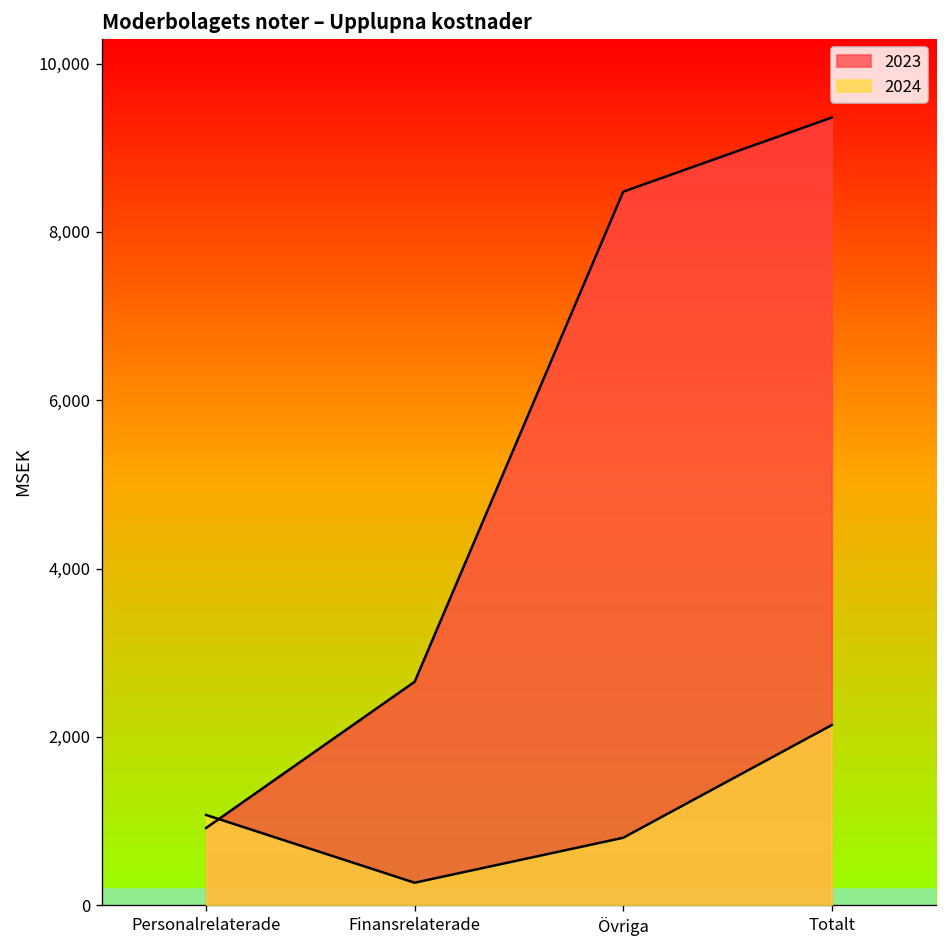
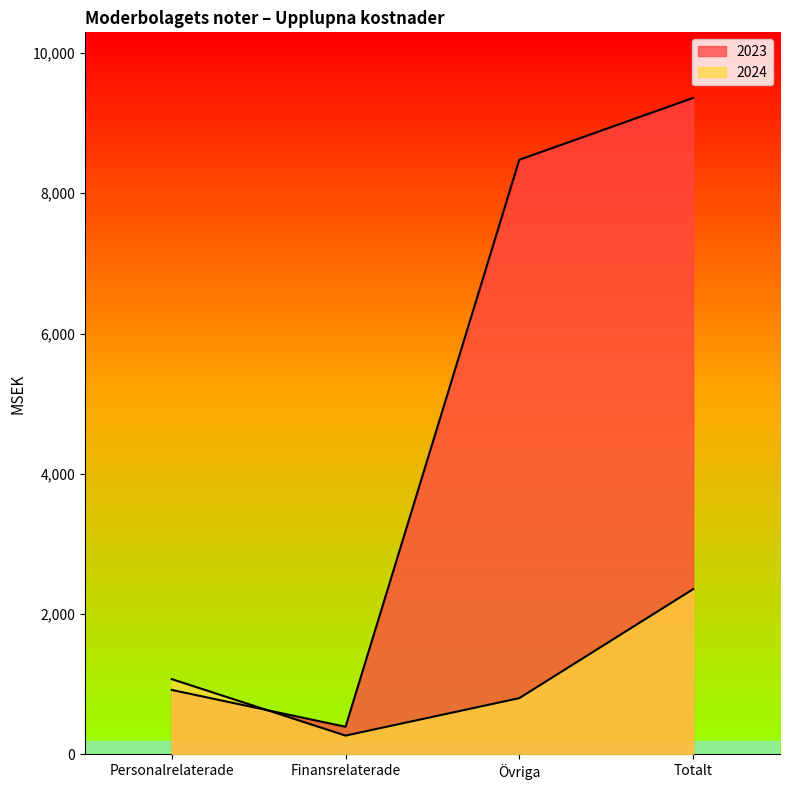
2023, Finansrelaterade: 2,700 -> 400
2024, Totalt: 2,100 -> 2,400
